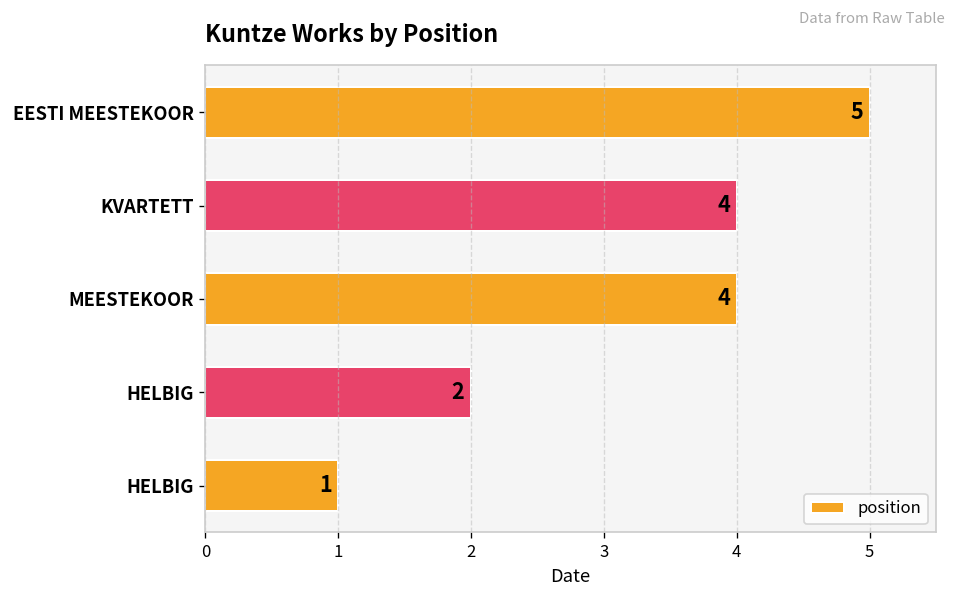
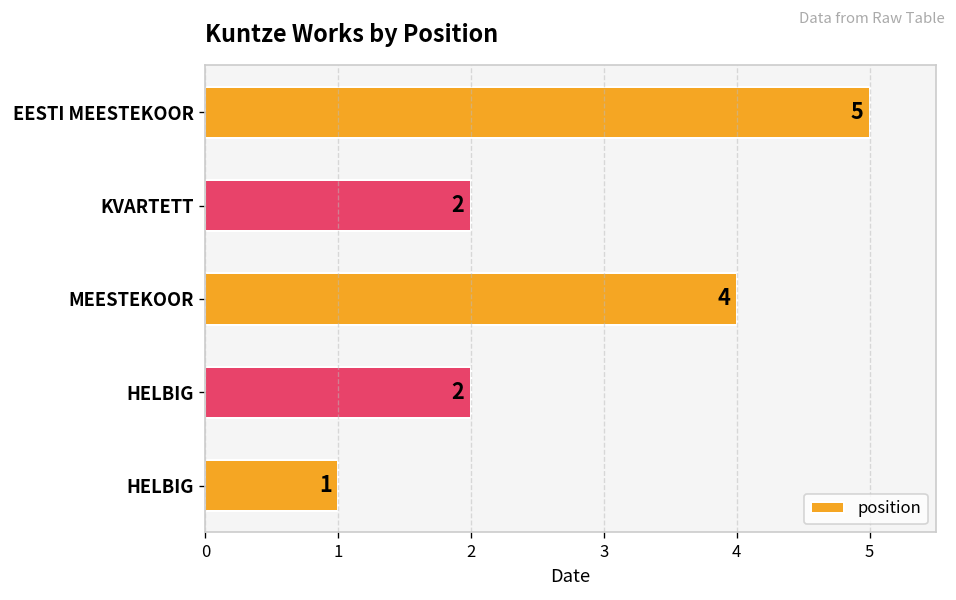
KVARTETT: 4 -> 2
